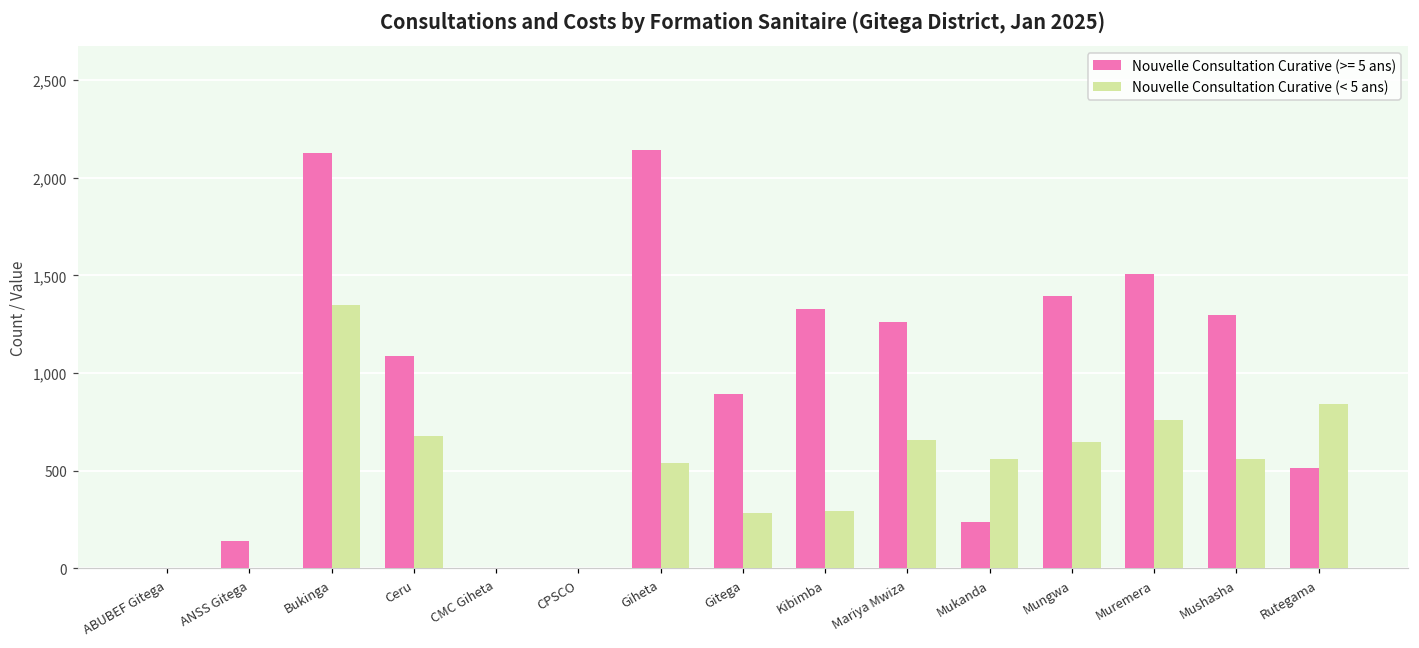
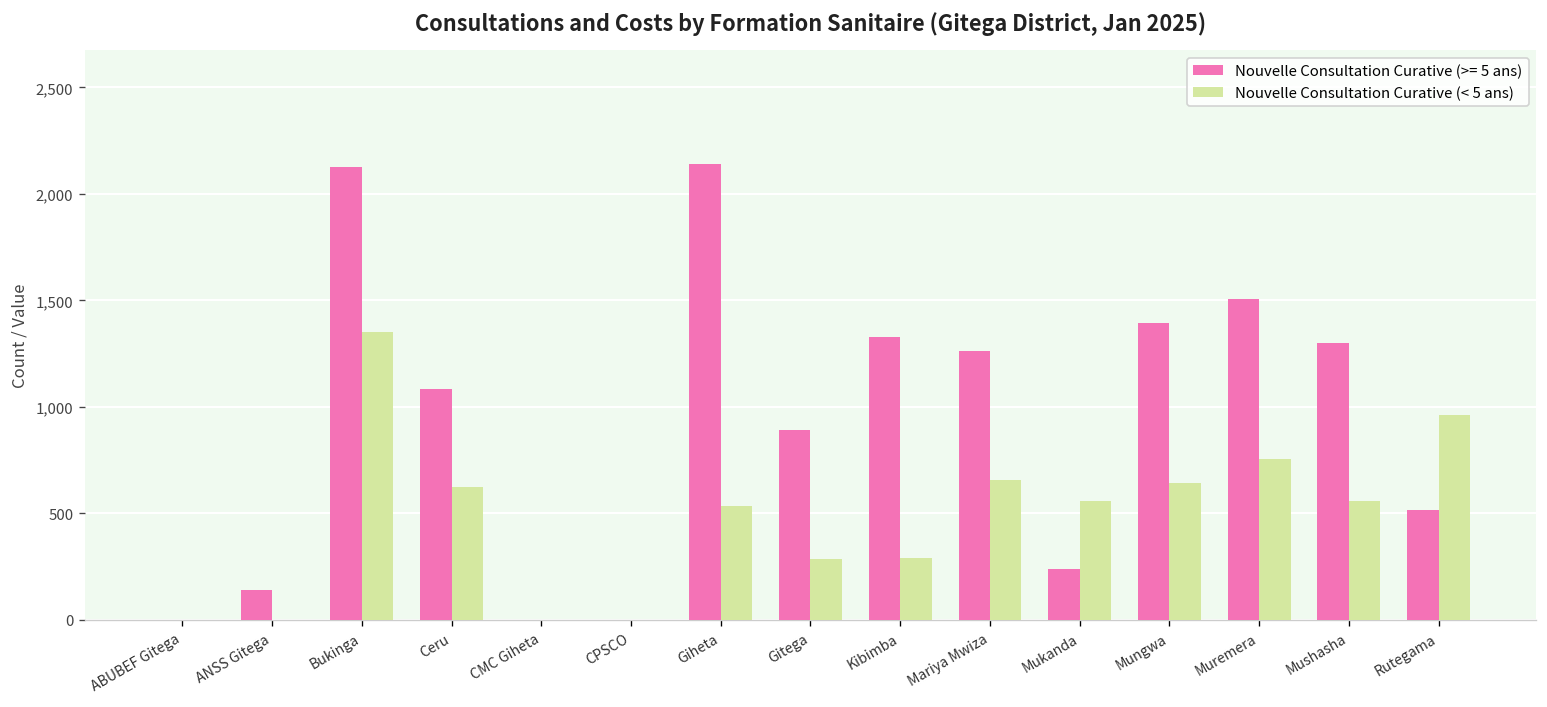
Nouvelle Consultation Curative (< 5 ans), Ceru: 680 -> 620
Nouvelle Consultation Curative (< 5 ans), Rutegama: 840 -> 960
